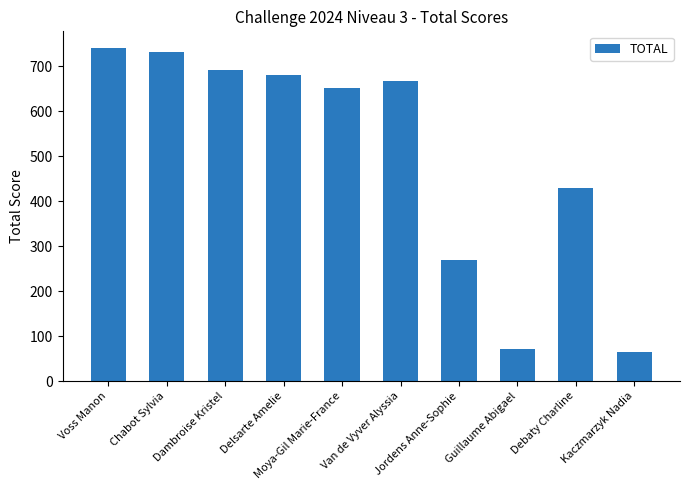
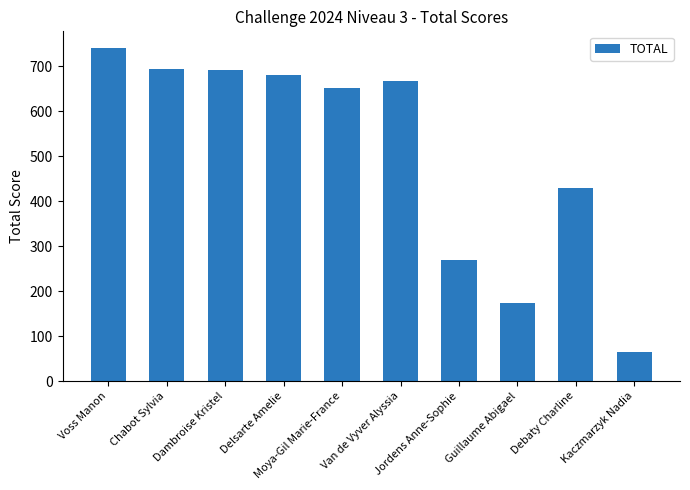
Chabot Sylvia: 730 -> 690
Guillaume Abigael: 70 -> 170
